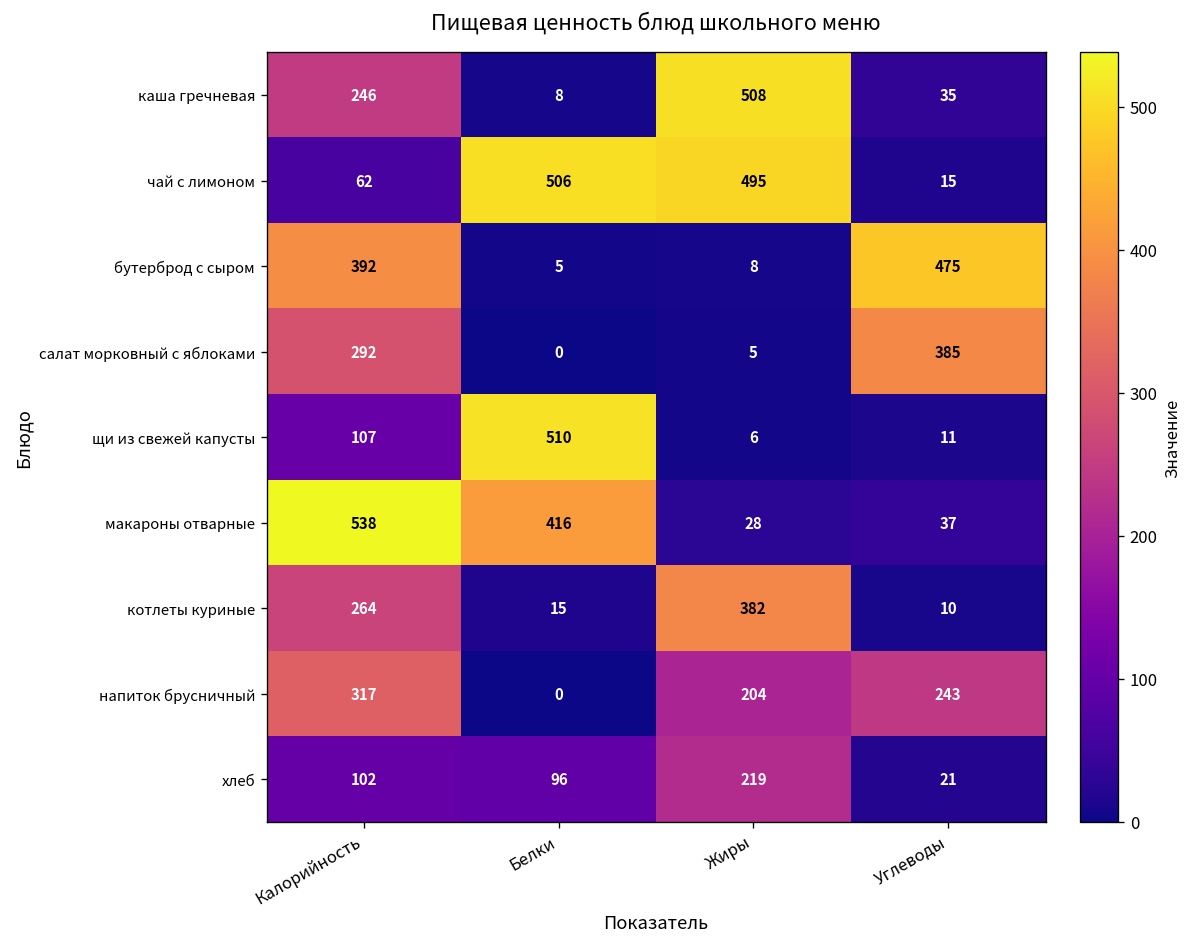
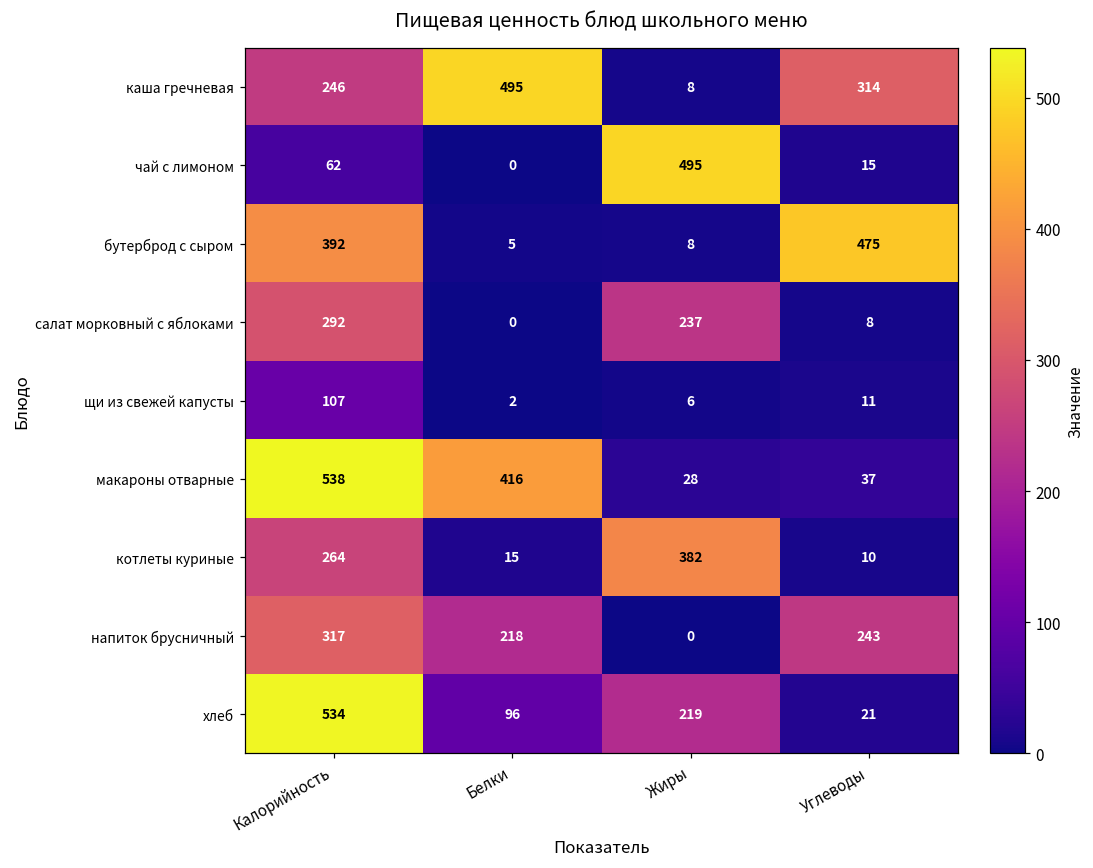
каша гречневая, Белки: 8 -> 495
каша гречневая, Жиры: 508 -> 8
каша гречневая, Углеводы: 35 -> 314
чай с лимоном, Белки: 506 -> 0
салат морковный с яблоками, Жиры: 5 -> 237
салат морковный с яблоками, Углеводы: 385 -> 8
щи из свежей капусты, Белки: 510 -> 2
напиток брусничный, Белки: 0 -> 218
напиток брусничный, Жиры: 204 -> 0
хлеб, Калорийность: 102 -> 534
